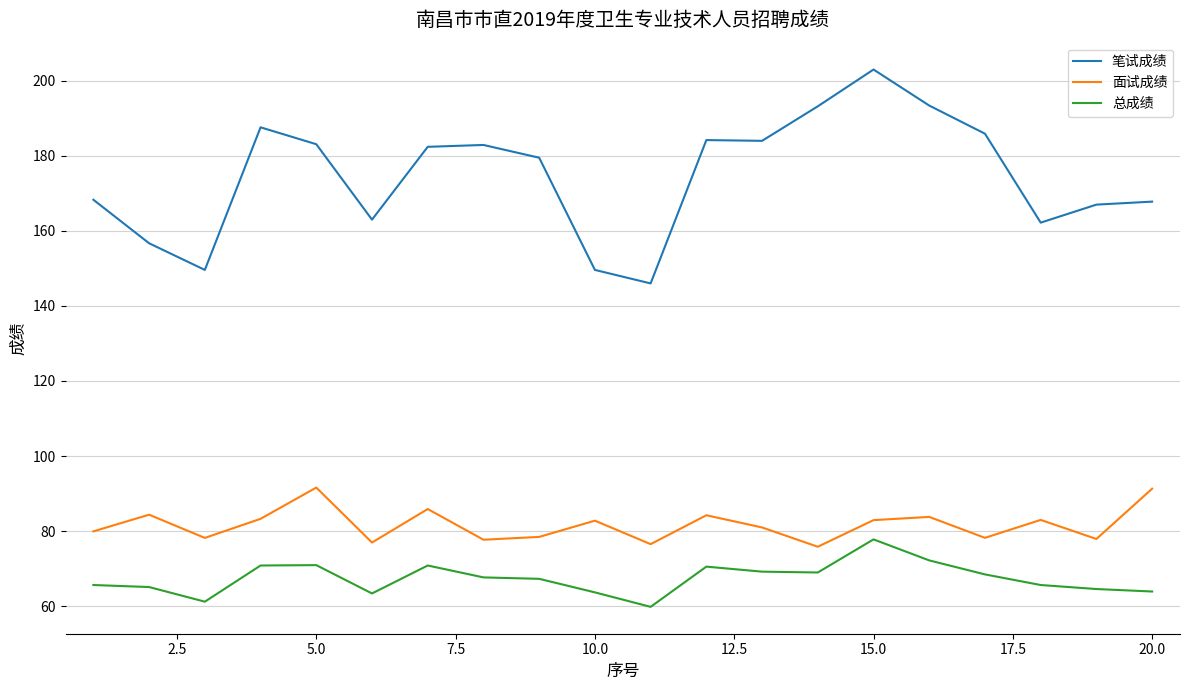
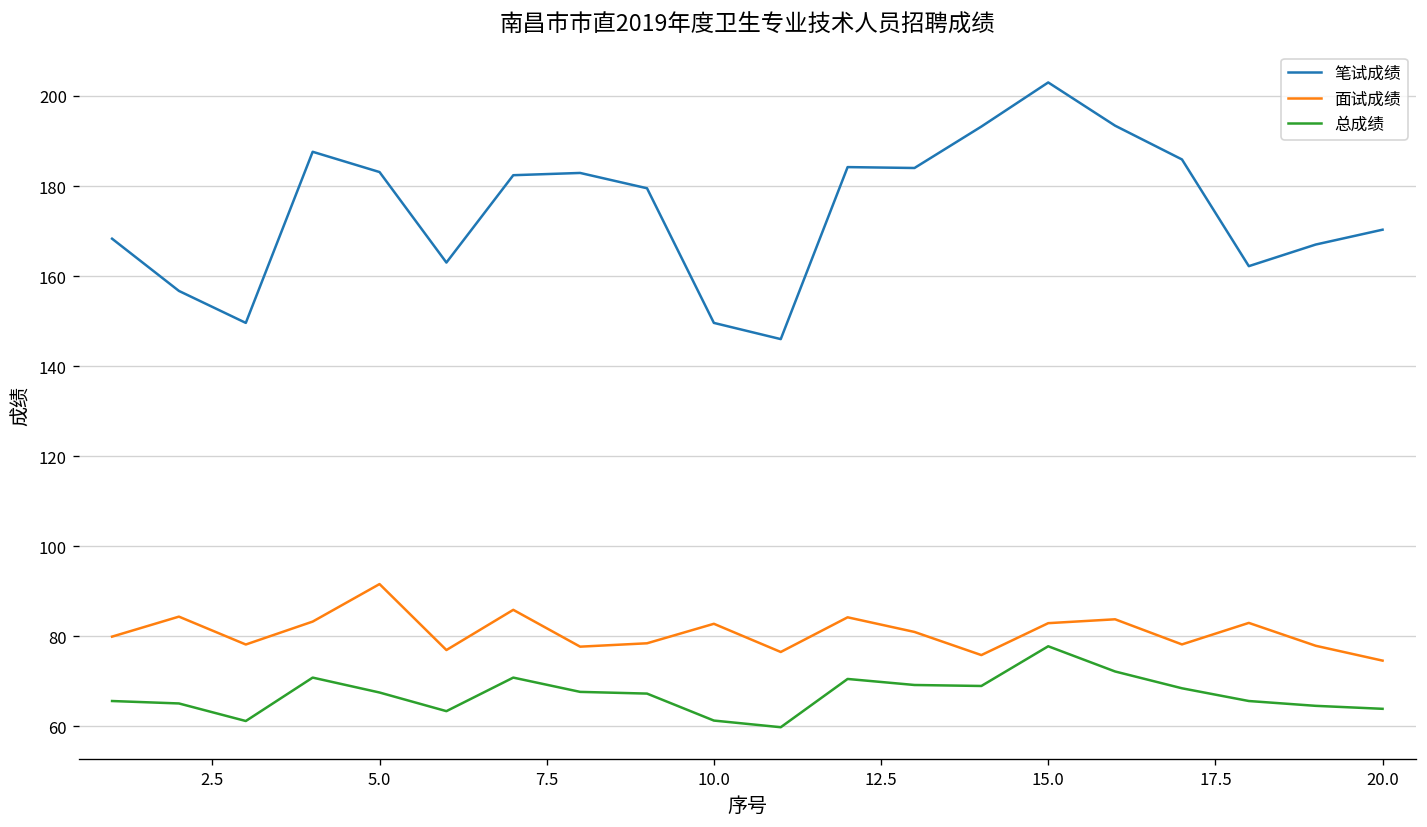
总成绩, 5.0: 71 -> 68
总成绩, 10.0: 64 -> 61
笔试成绩, 20.0: 168 -> 170
面试成绩, 20.0: 91 -> 75
